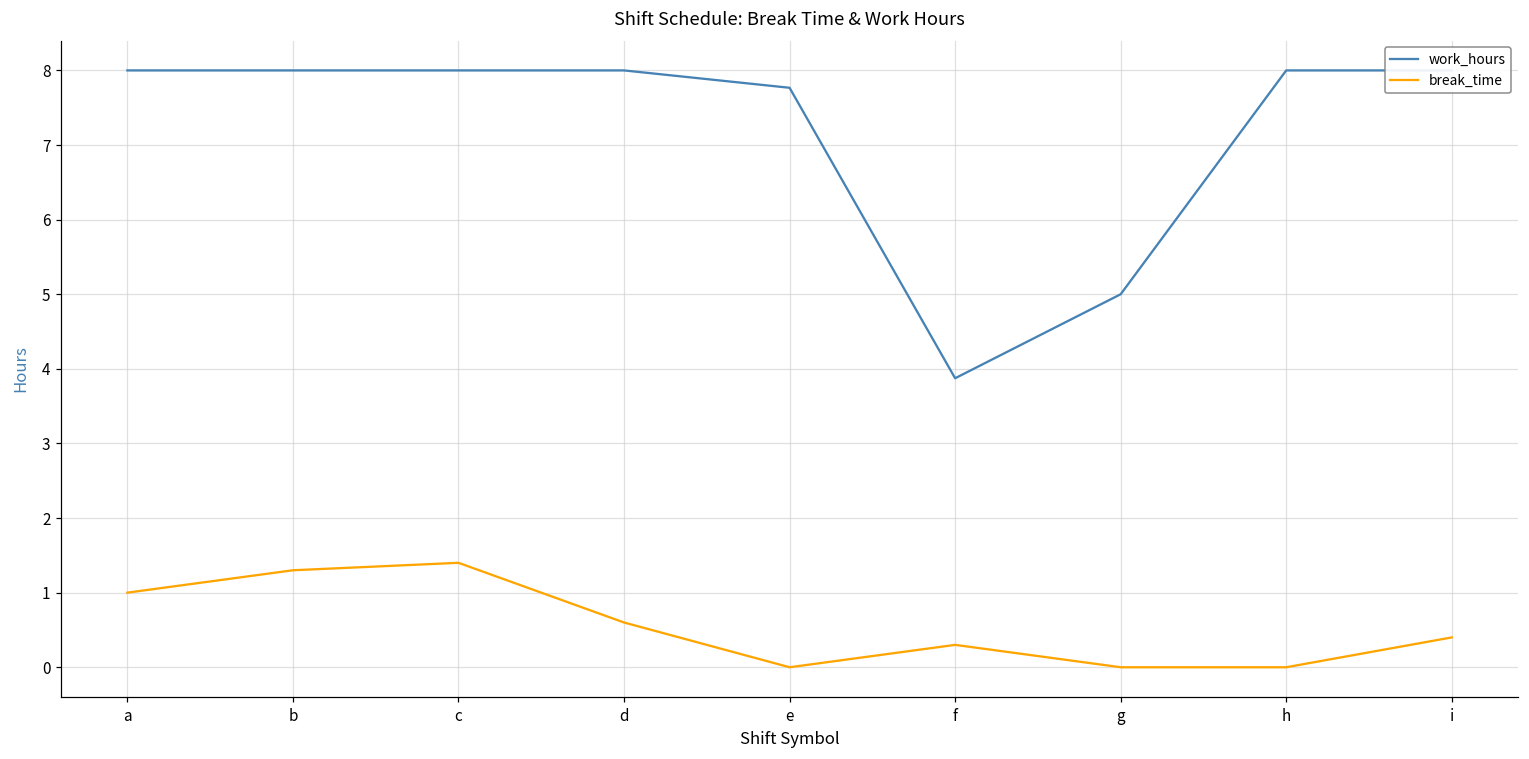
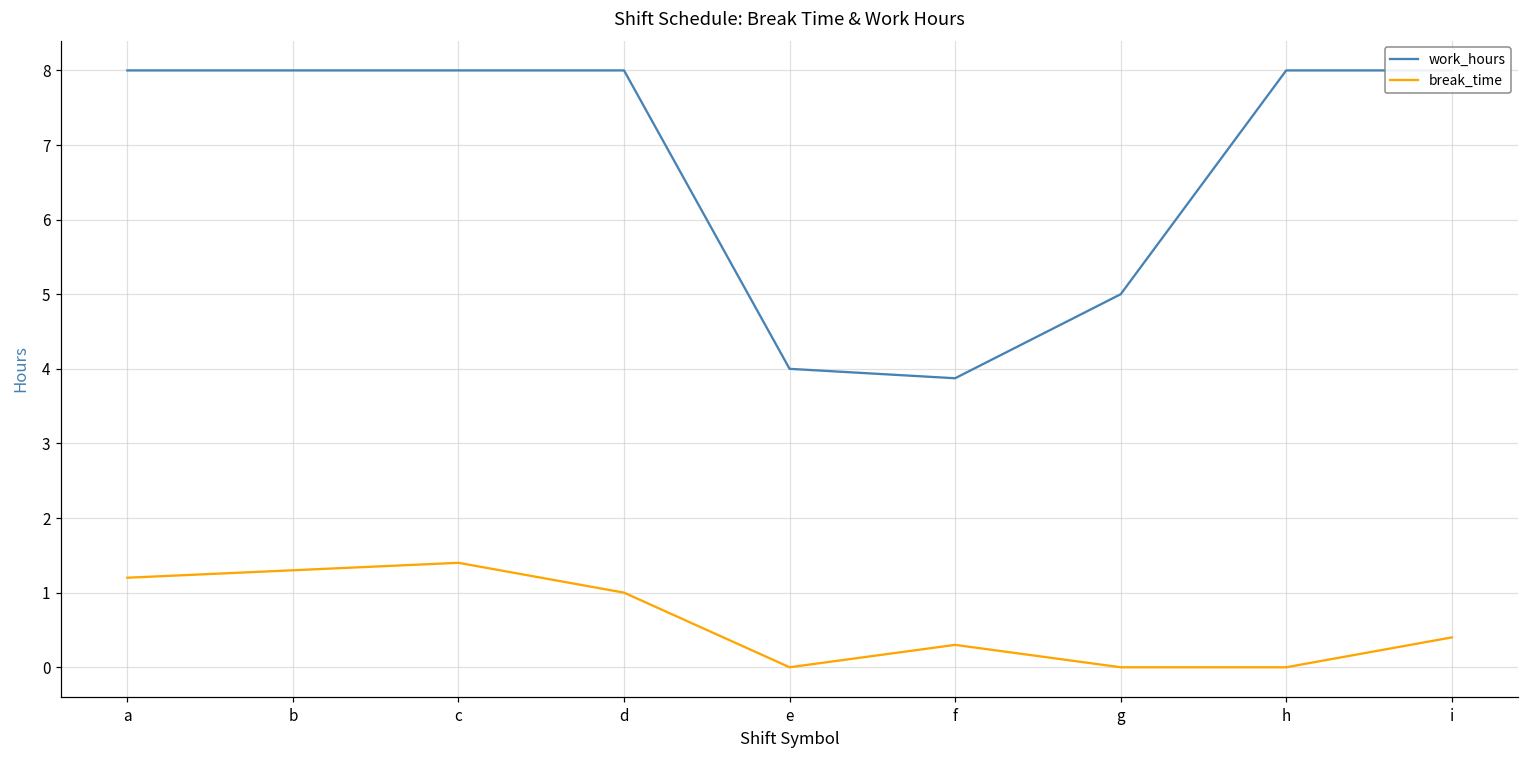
break_time, a: 1.0 -> 1.2
break_time, d: 0.6 -> 1.0
work_hours, e: 7.8 -> 4.0
